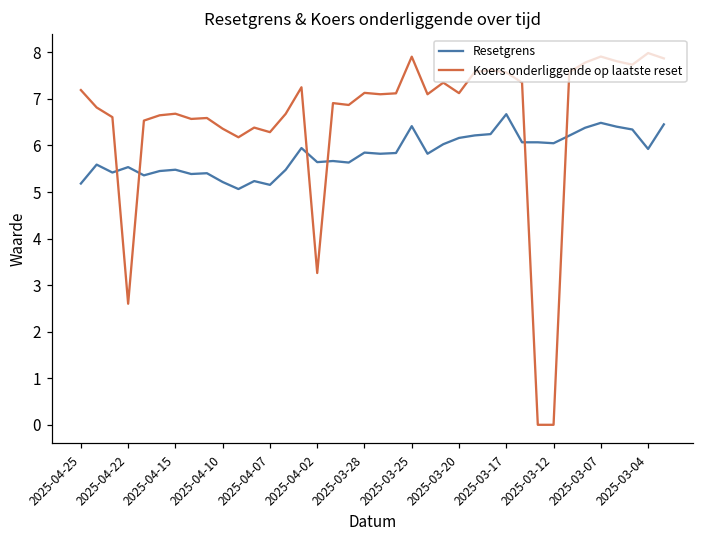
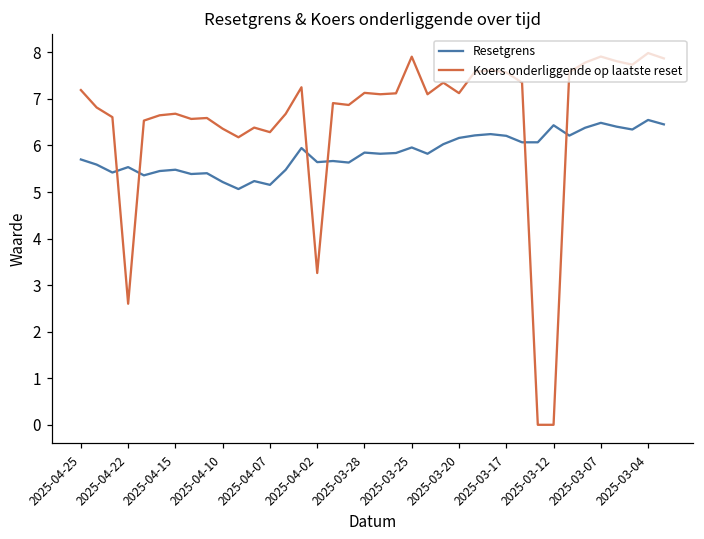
Resetgrens, 2025-04-25: 5.2 -> 5.7
Resetgrens, 2025-03-25: 6.4 -> 6.0
Resetgrens, 2025-03-17: 6.7 -> 6.2
Resetgrens, 2025-03-12: 6.0 -> 6.4
Resetgrens, 2025-03-04: 5.9 -> 6.5
